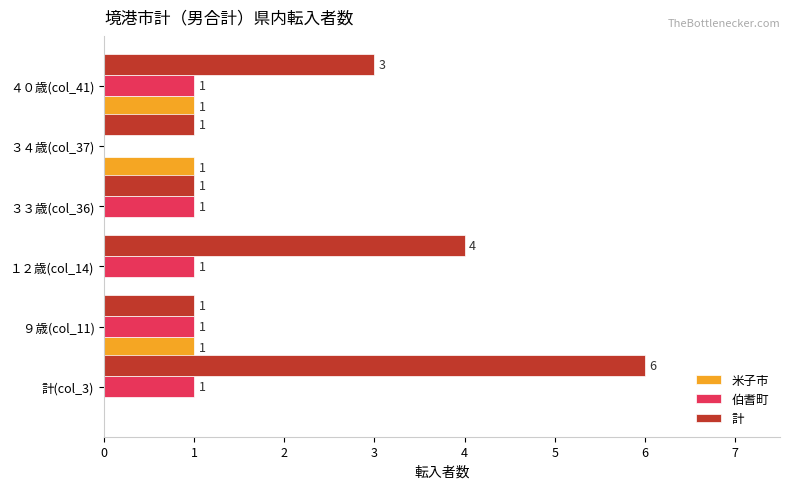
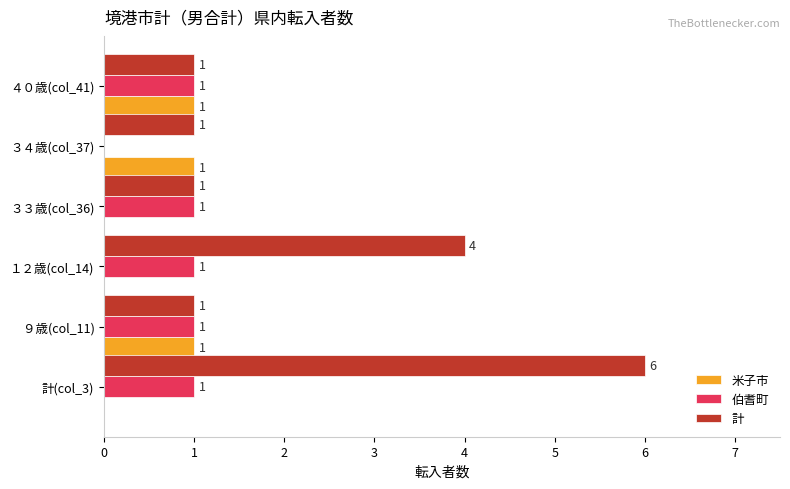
計, ４０歳(col_41): 3 -> 1
